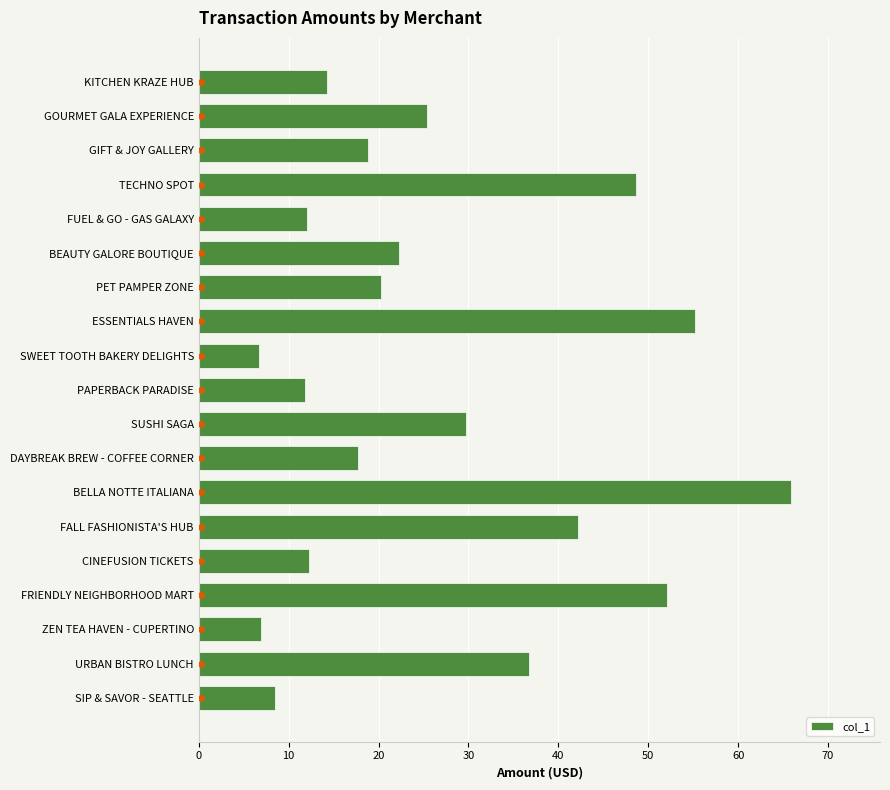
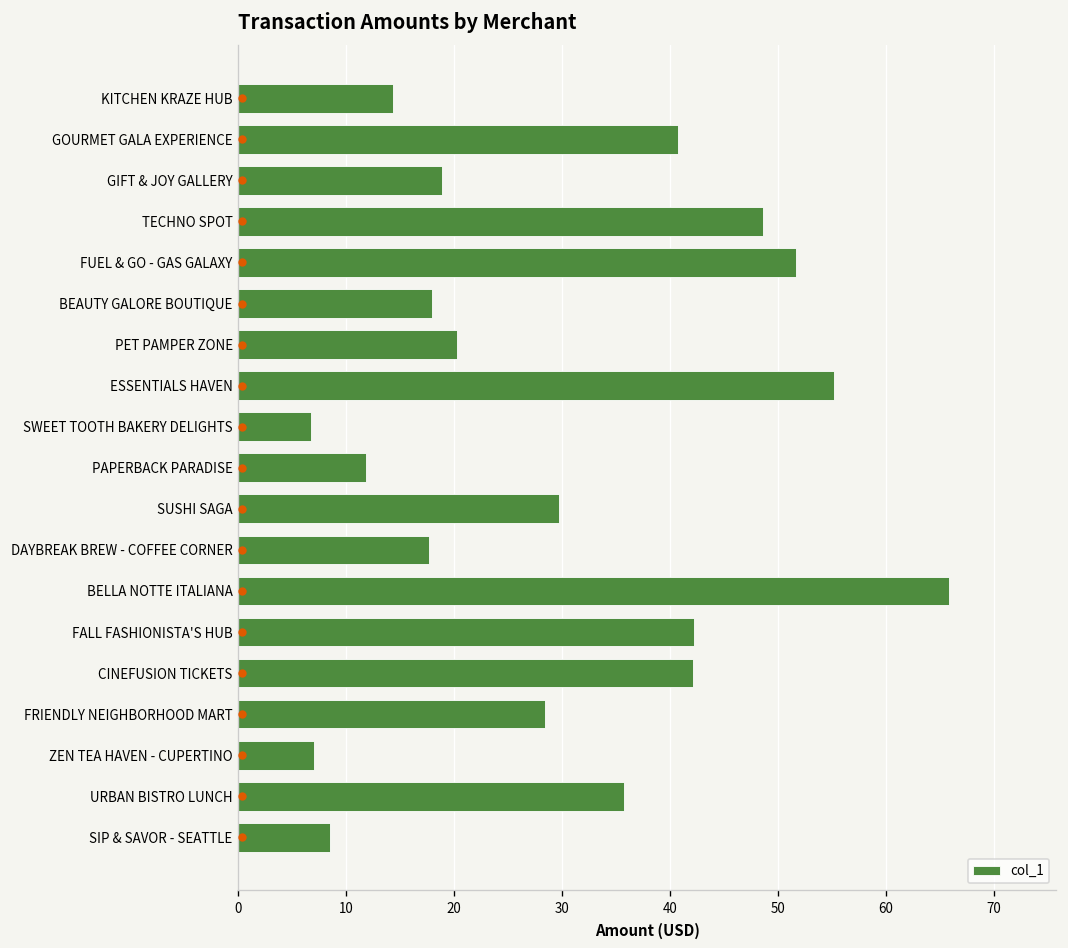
col_1, GOURMET GALA EXPERIENCE: 25 -> 41
col_1, FUEL & GO - GAS GALAXY: 12 -> 52
col_1, BEAUTY GALORE BOUTIQUE: 22 -> 18
col_1, CINEFUSION TICKETS: 12 -> 42
col_1, FRIENDLY NEIGHBORHOOD MART: 52 -> 28
col_1, URBAN BISTRO LUNCH: 37 -> 36
